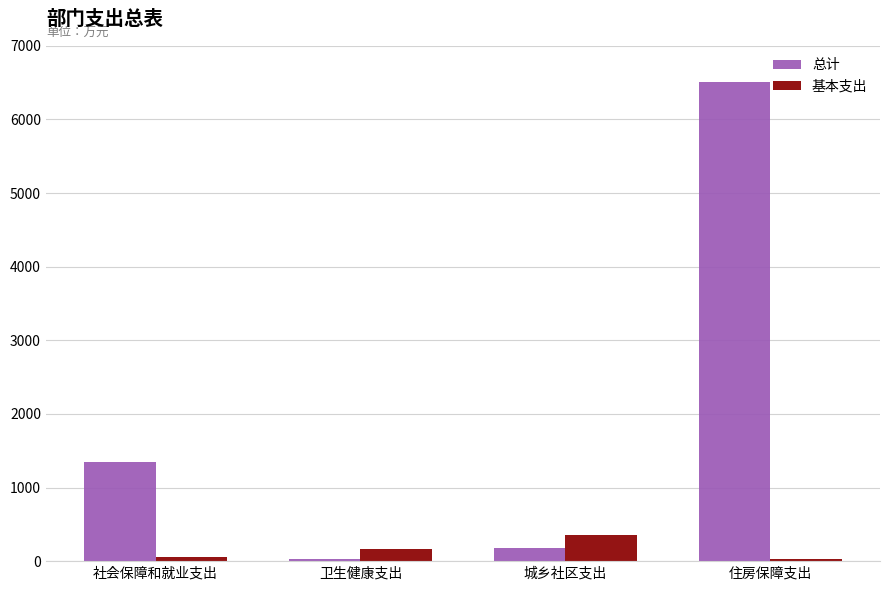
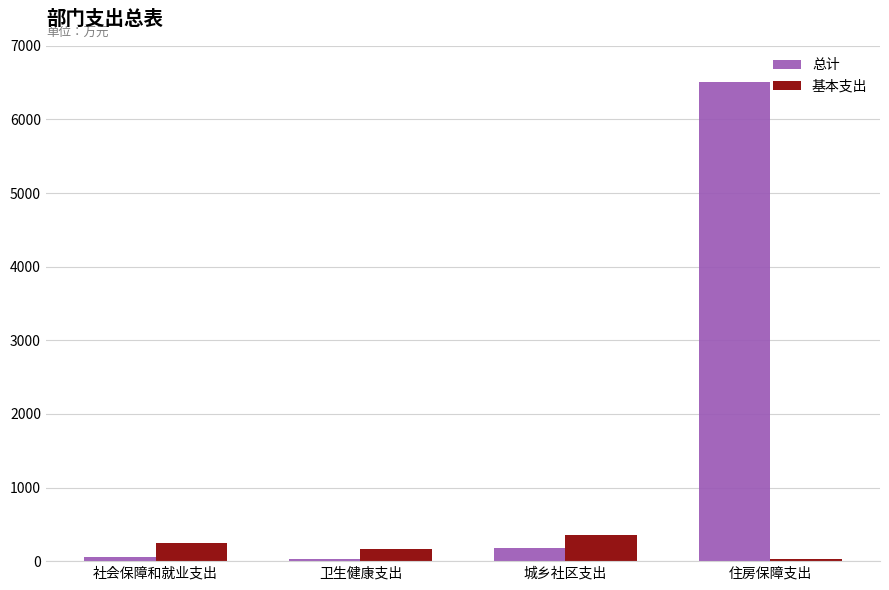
总计, 社会保障和就业支出: 1300 -> 100
基本支出, 社会保障和就业支出: 100 -> 200
